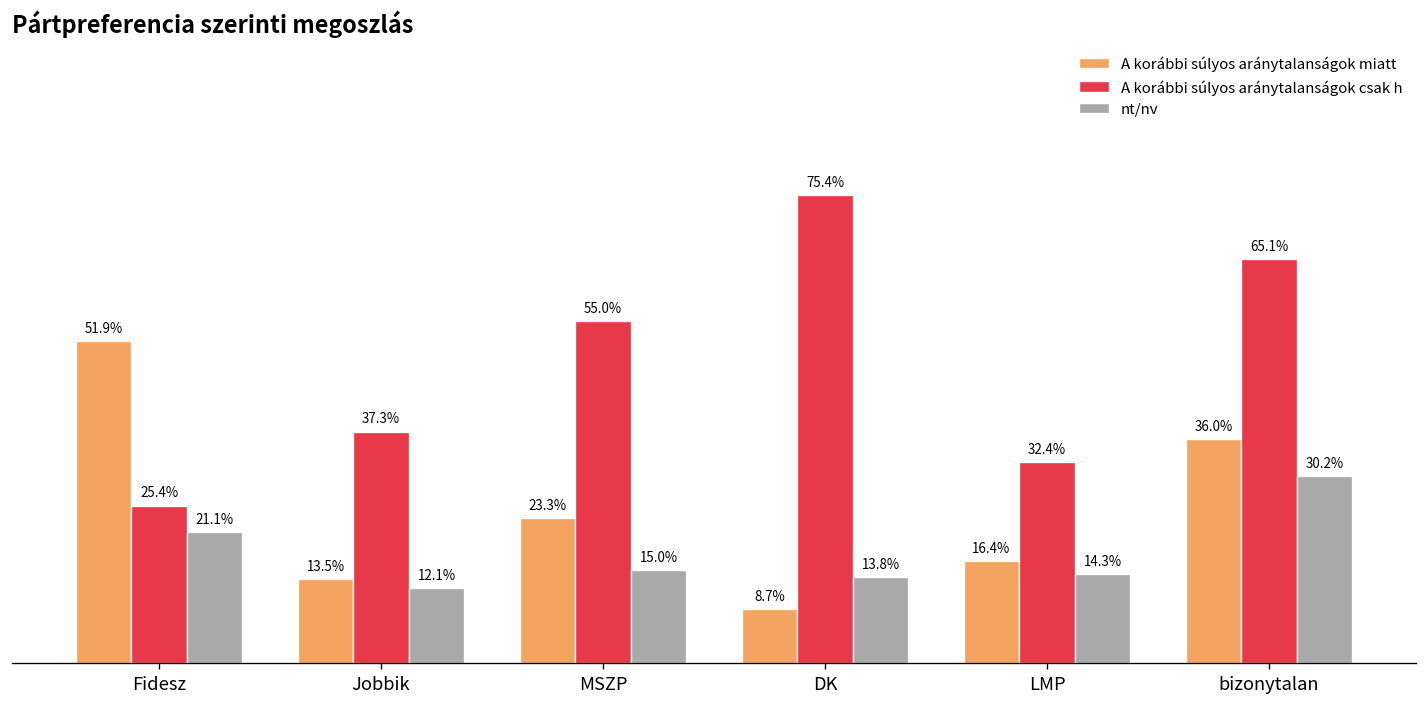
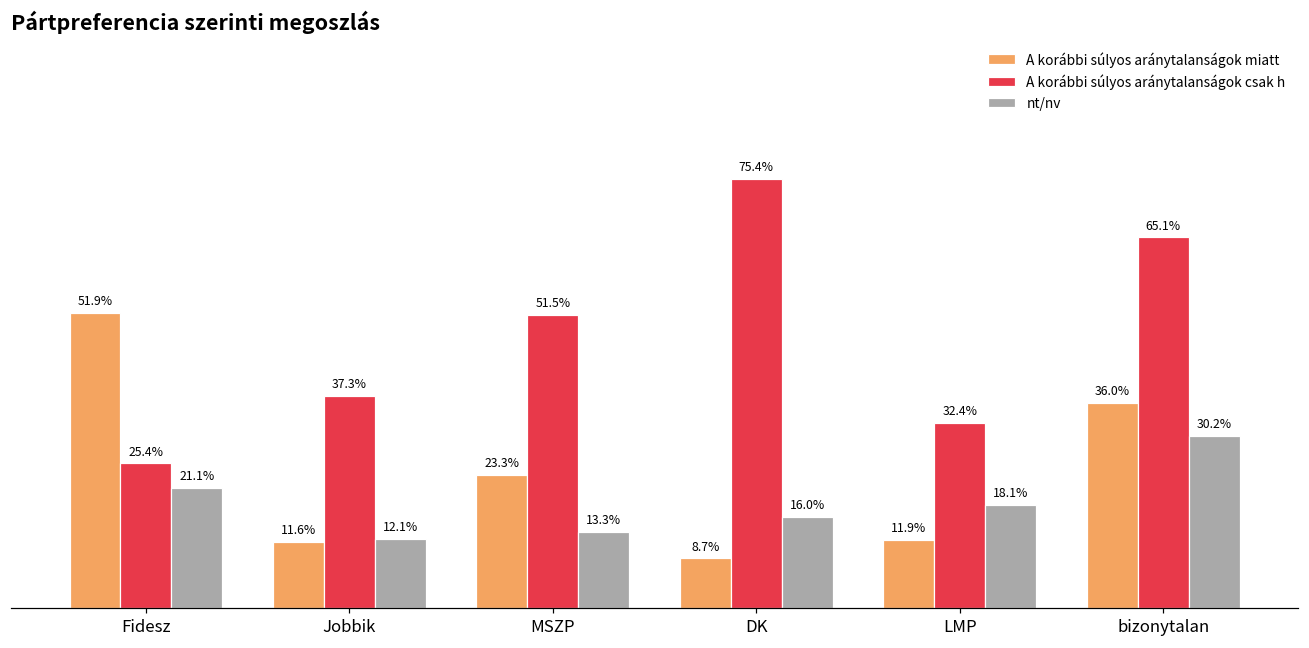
A korábbi súlyos aránytalanságok miatt, Jobbik: 13.5% -> 11.6%
A korábbi súlyos aránytalanságok csak h, MSZP: 55.0% -> 51.5%
nt/nv, MSZP: 15.0% -> 13.3%
nt/nv, DK: 13.8% -> 16.0%
A korábbi súlyos aránytalanságok miatt, LMP: 16.4% -> 11.9%
nt/nv, LMP: 14.3% -> 18.1%
